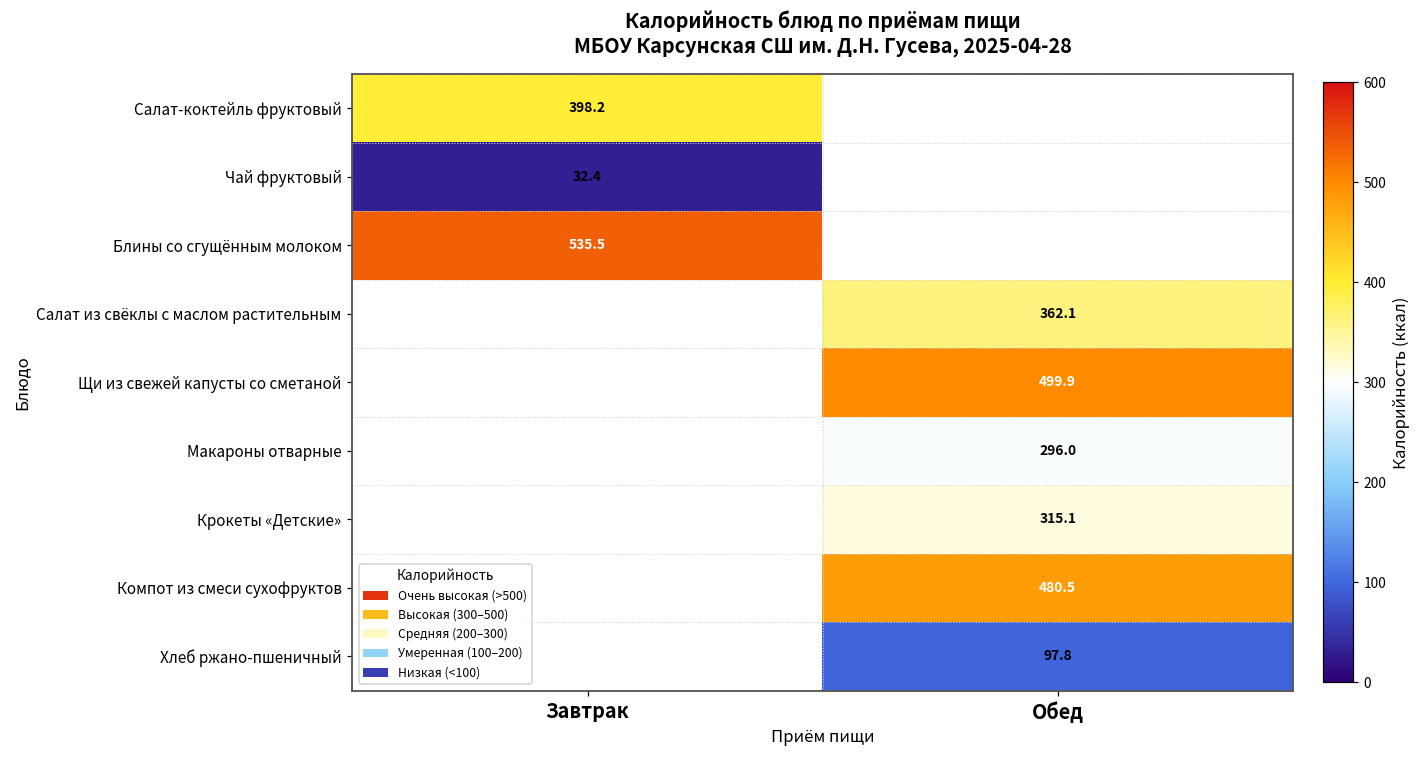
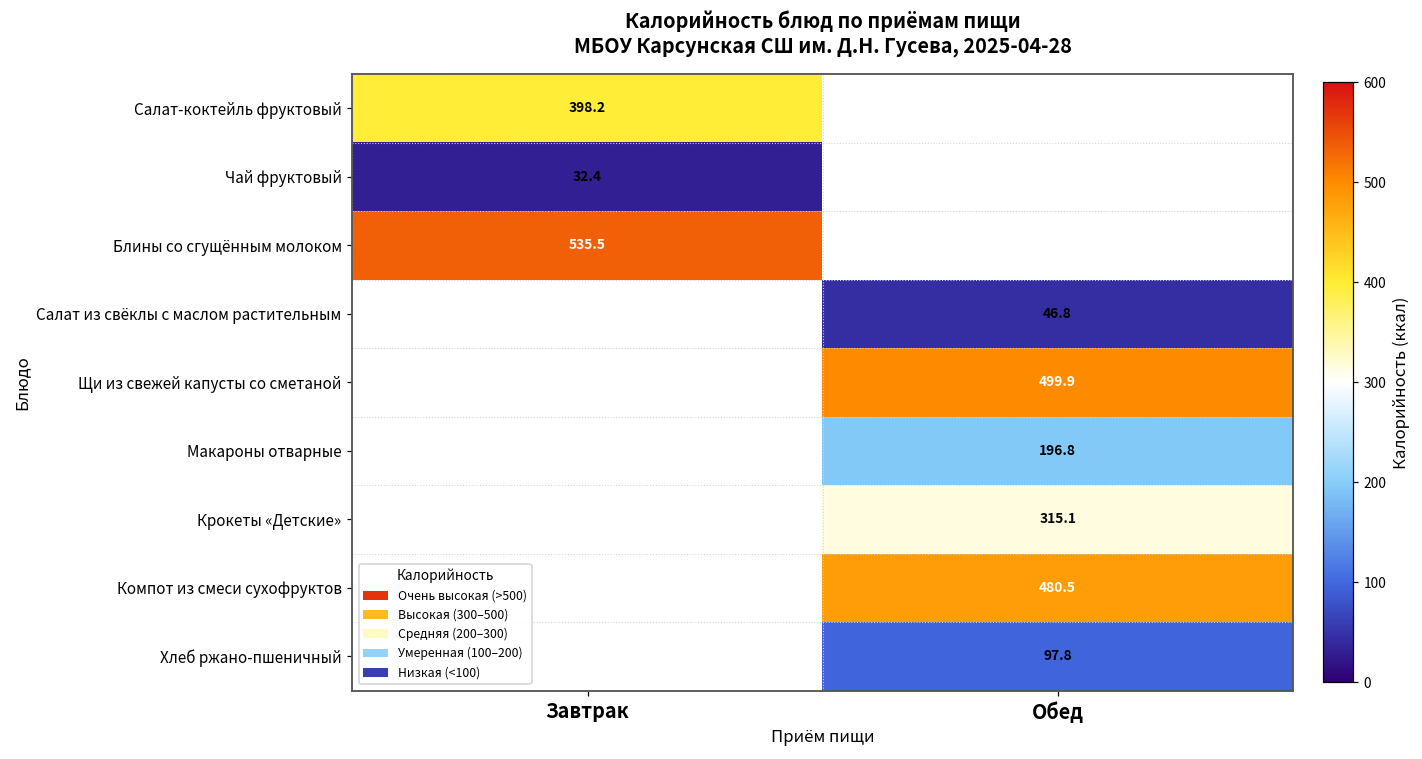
Салат из свёклы с маслом растительным, Обед: 362.1 -> 46.8
Макароны отварные, Обед: 296.0 -> 196.8
